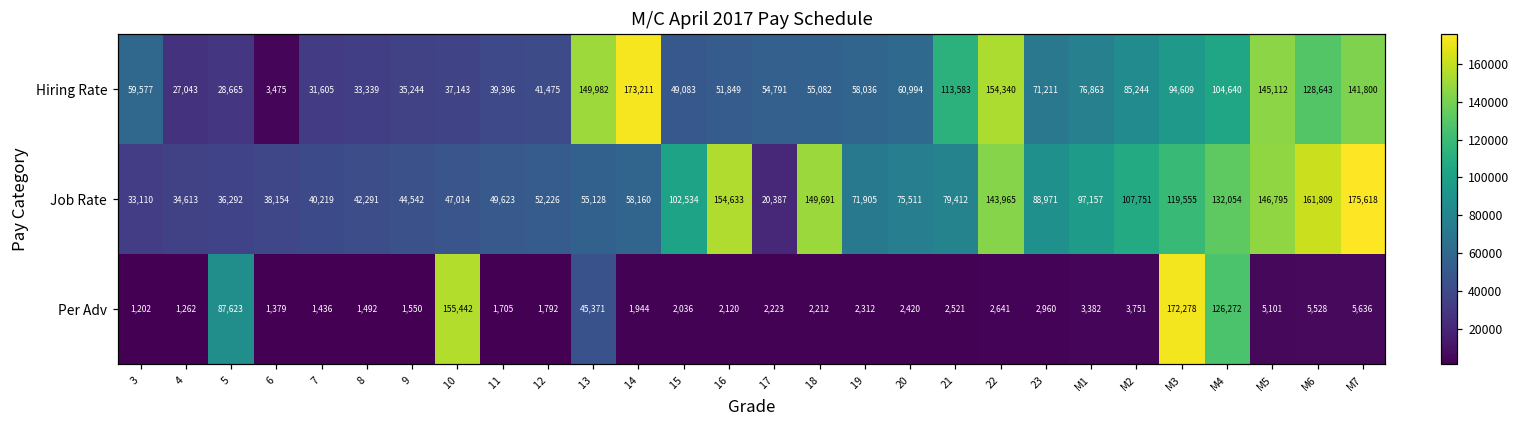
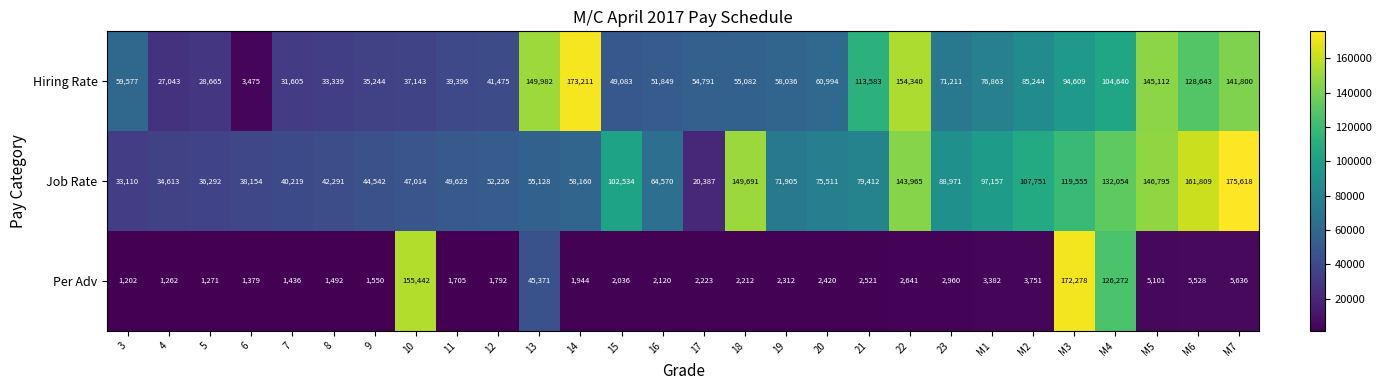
Job Rate, 16: 154,633 -> 64,570
Per Adv, 5: 87,623 -> 1,271
